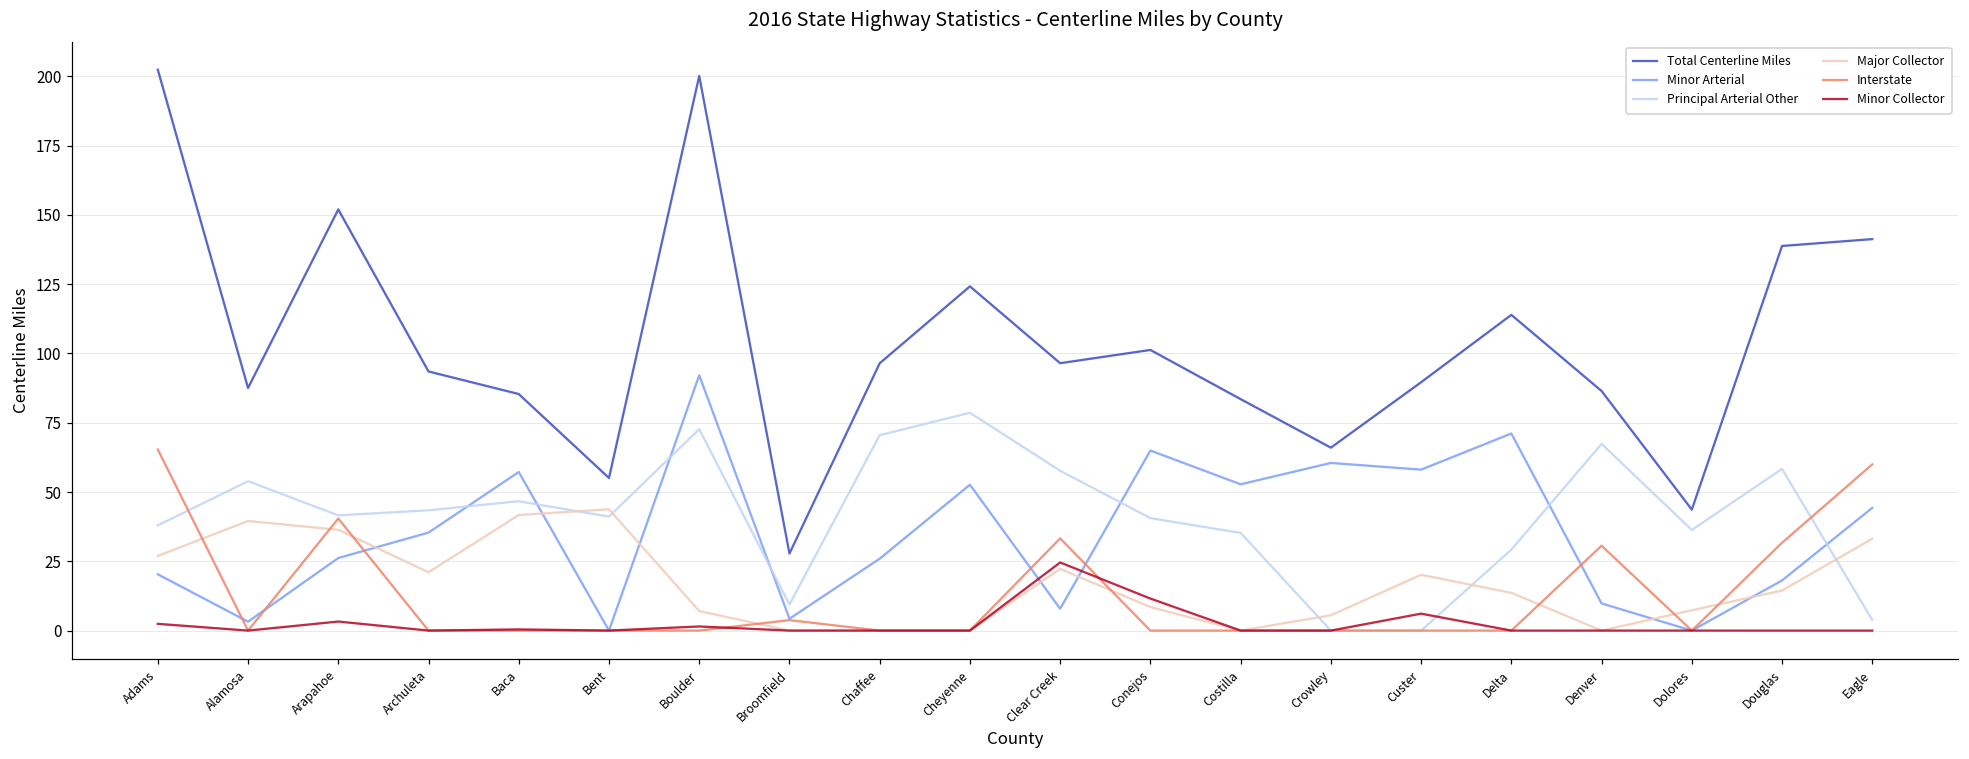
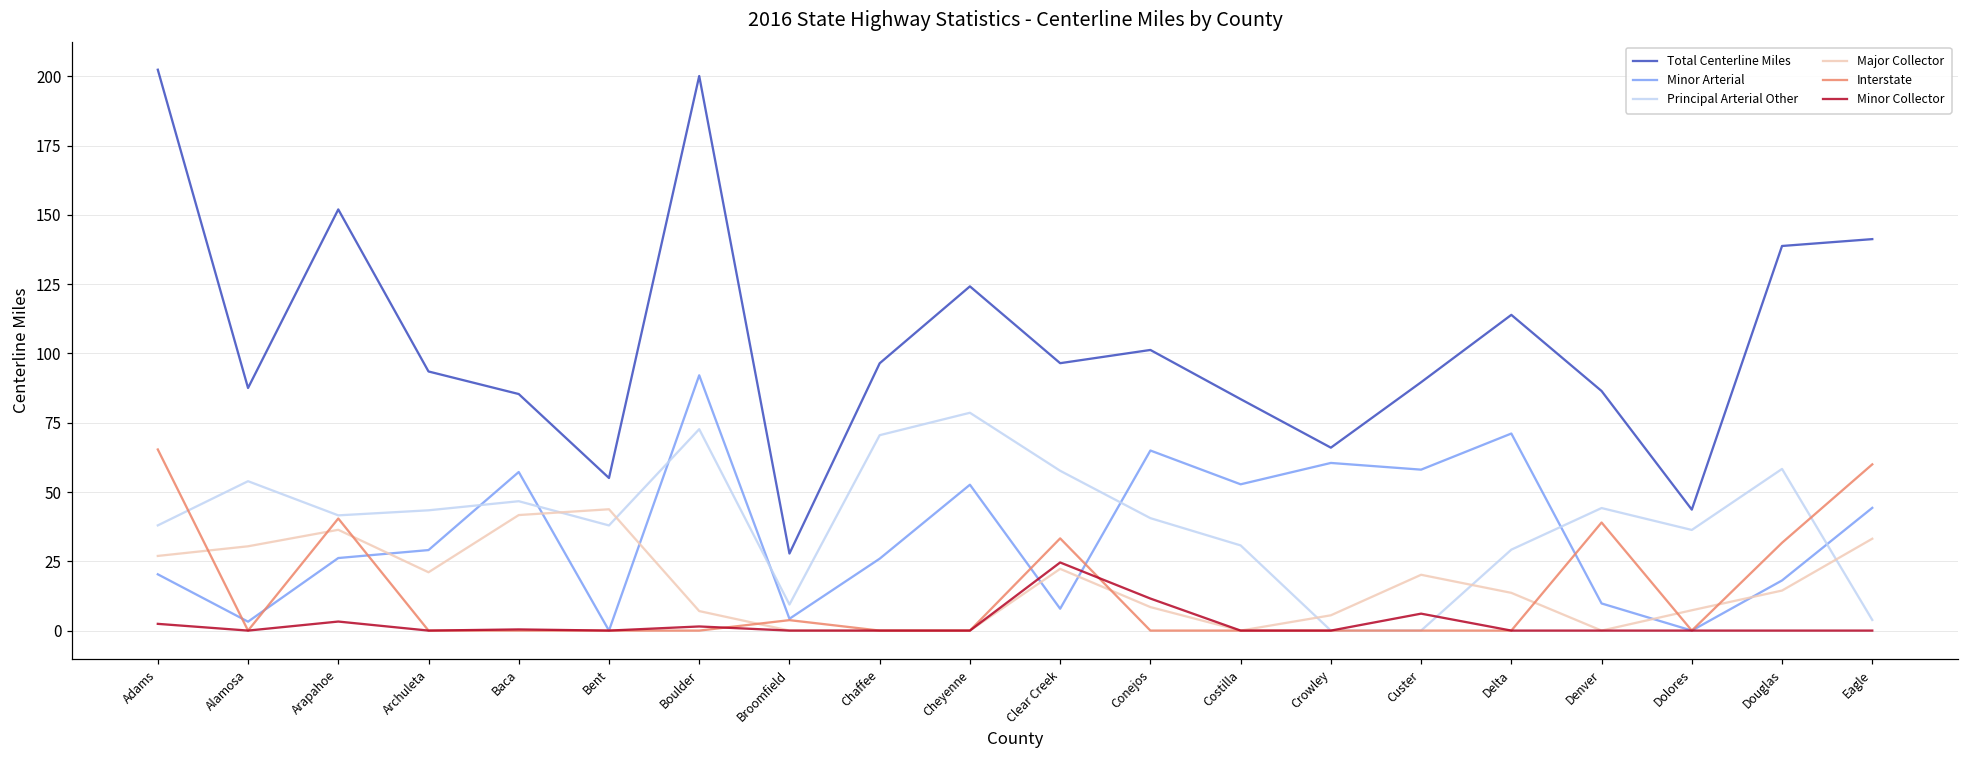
Major Collector, Alamosa: 40 -> 30
Minor Arterial, Archuleta: 35 -> 29
Principal Arterial Other, Bent: 41 -> 38
Principal Arterial Other, Costilla: 35 -> 31
Principal Arterial Other, Denver: 67 -> 44
Interstate, Denver: 31 -> 39
